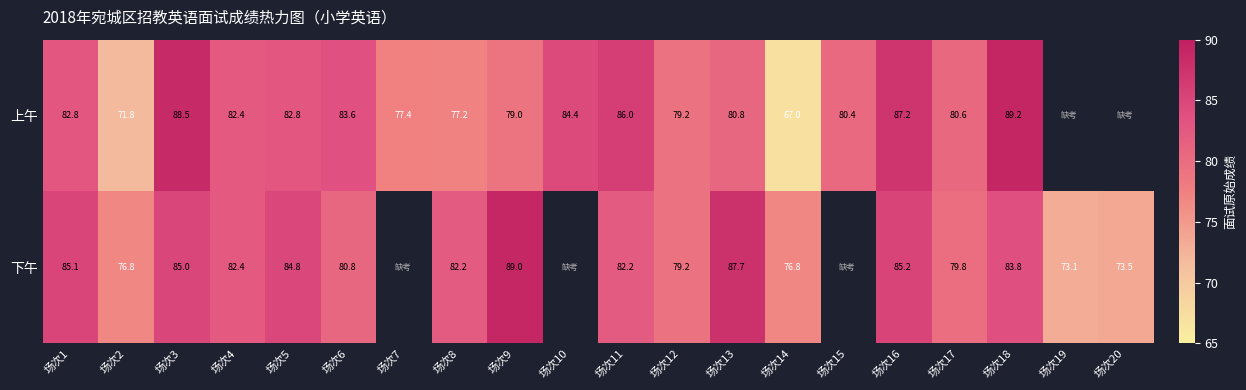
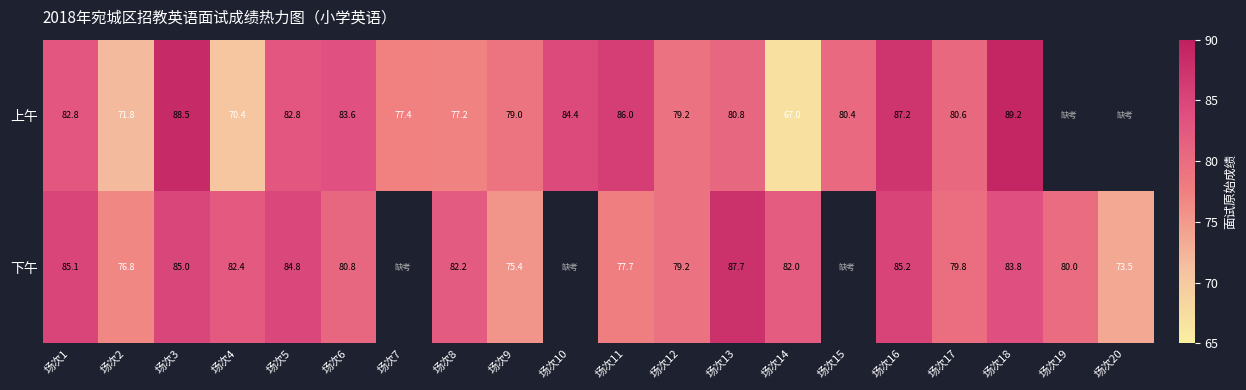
上午, 场次4: 82.4 -> 70.4
下午, 场次9: 89.0 -> 75.4
下午, 场次11: 82.2 -> 77.7
下午, 场次14: 76.8 -> 82.0
下午, 场次19: 73.1 -> 80.0
